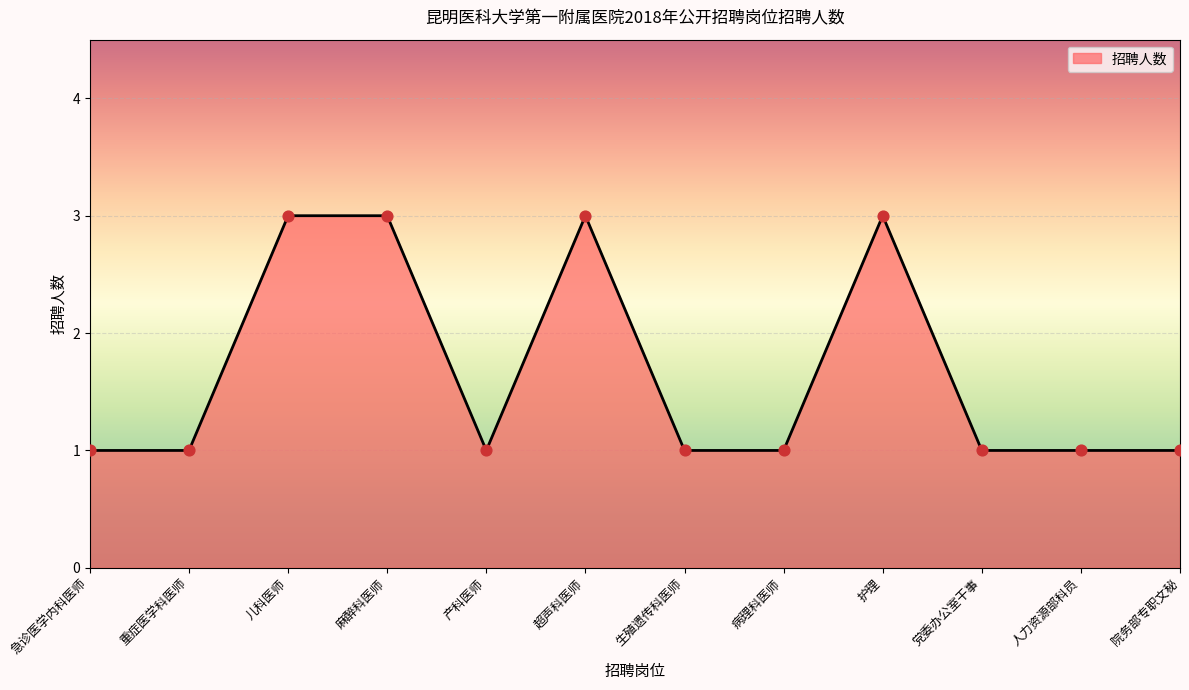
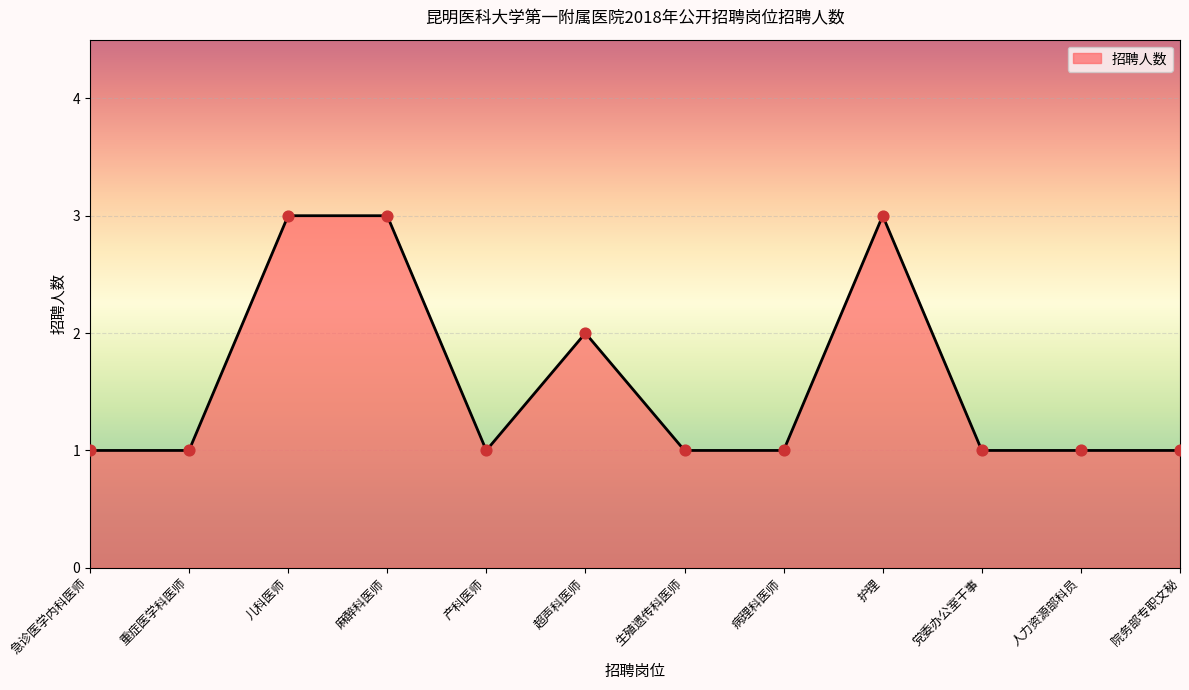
超声科医师: 3 -> 2
